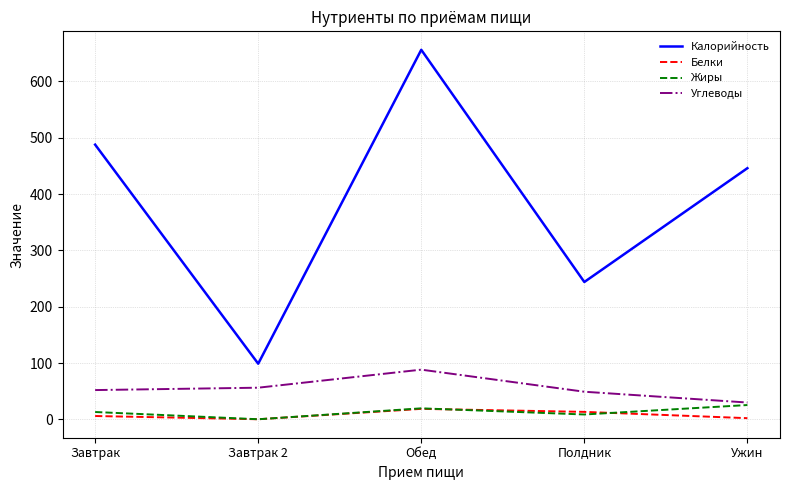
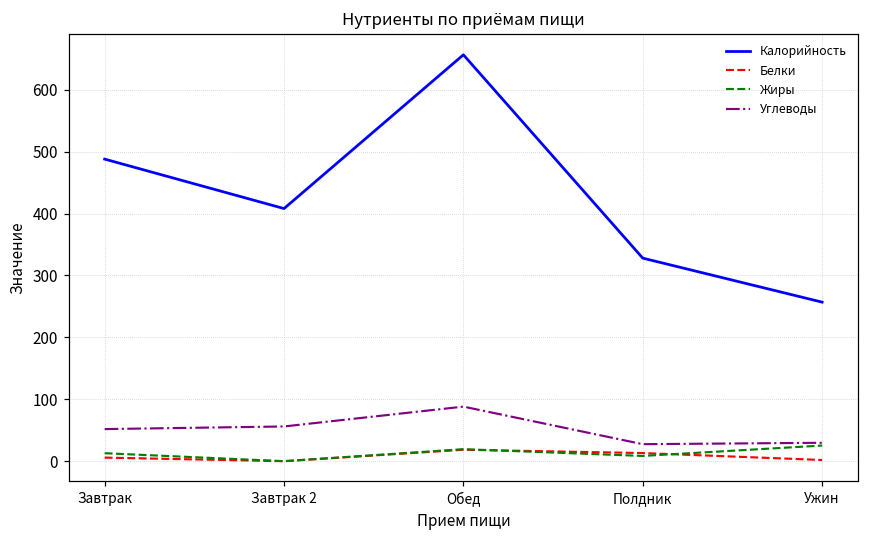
Калорийность, Завтрак 2: 100 -> 410
Калорийность, Полдник: 240 -> 330
Углеводы, Полдник: 50 -> 30
Калорийность, Ужин: 450 -> 260
